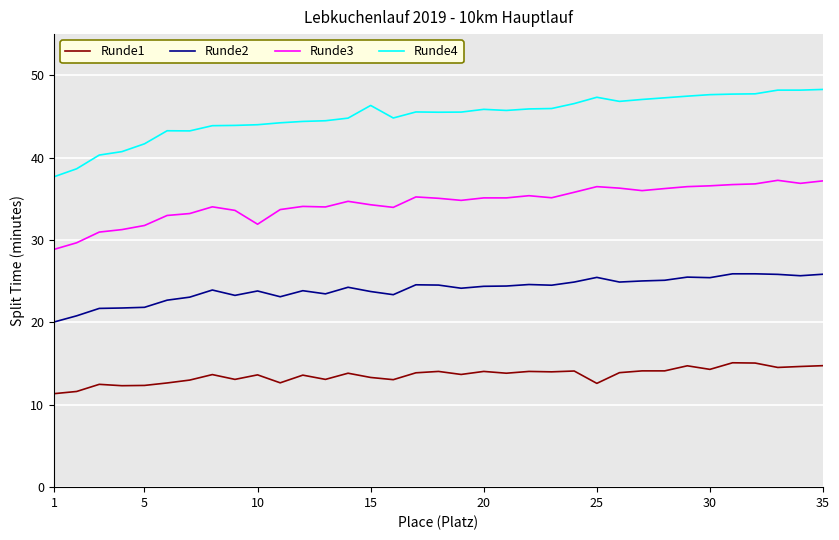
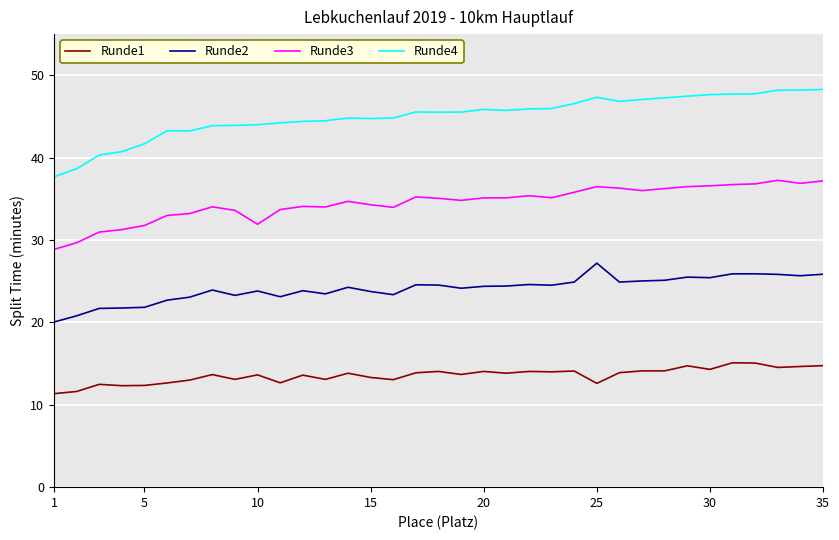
Runde4, 15: 46 -> 45
Runde2, 25: 25 -> 27
